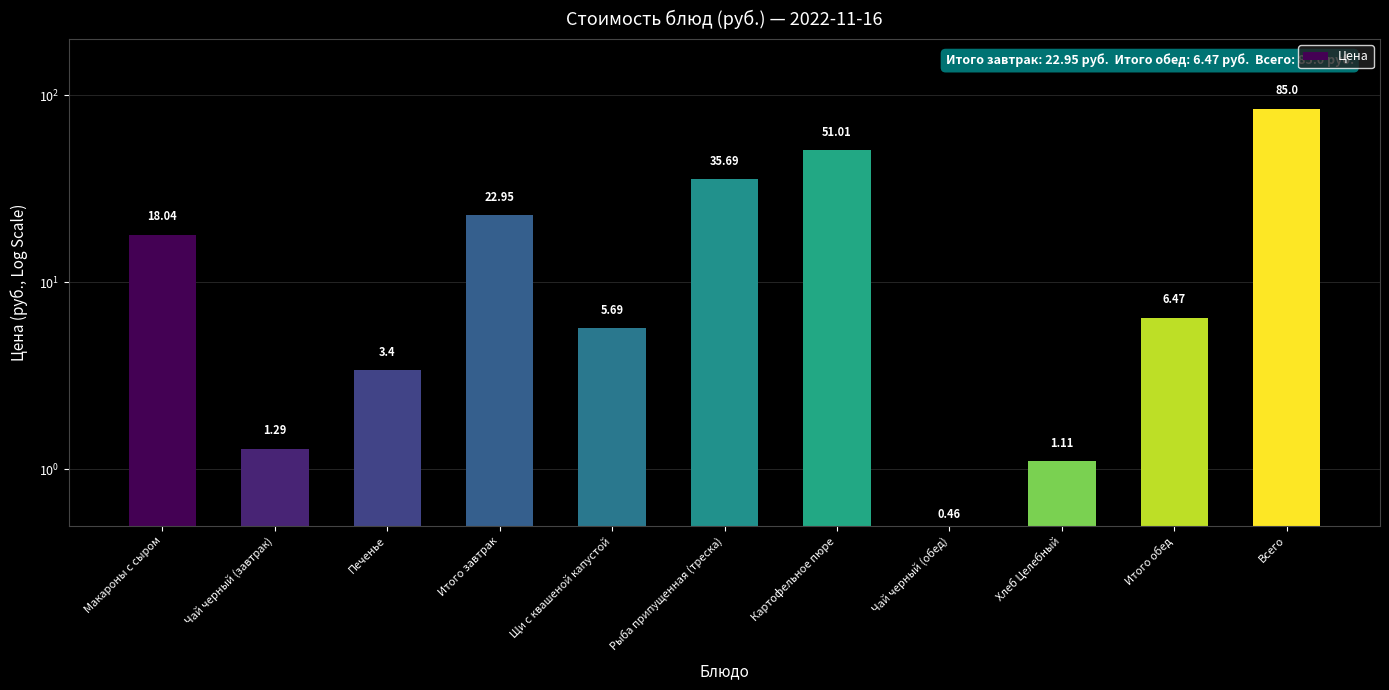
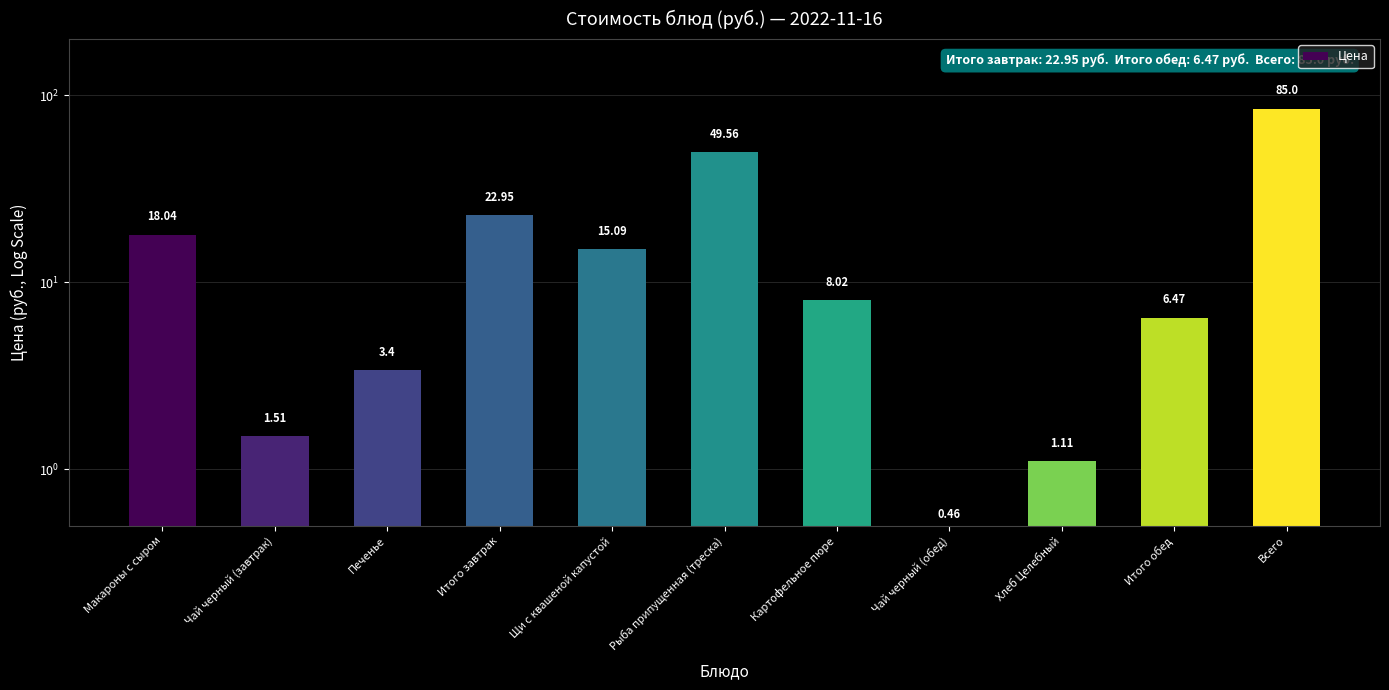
Чай черный (завтрак): 1.29 -> 1.51
Щи с квашеной капустой: 5.69 -> 15.09
Рыба припущенная (треска): 35.69 -> 49.56
Картофельное пюре: 51.01 -> 8.02
